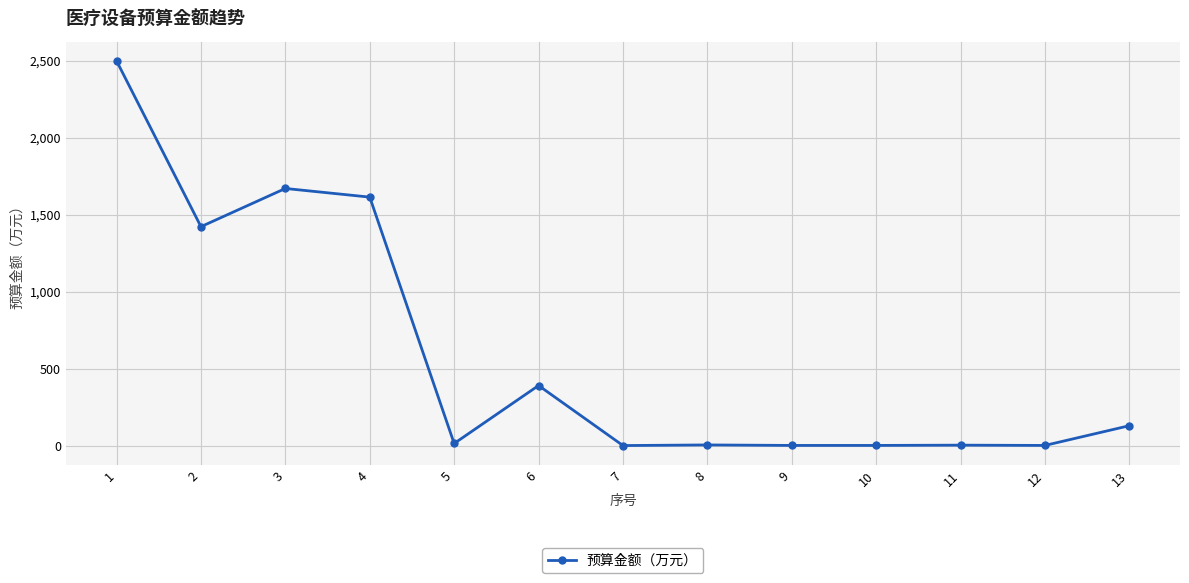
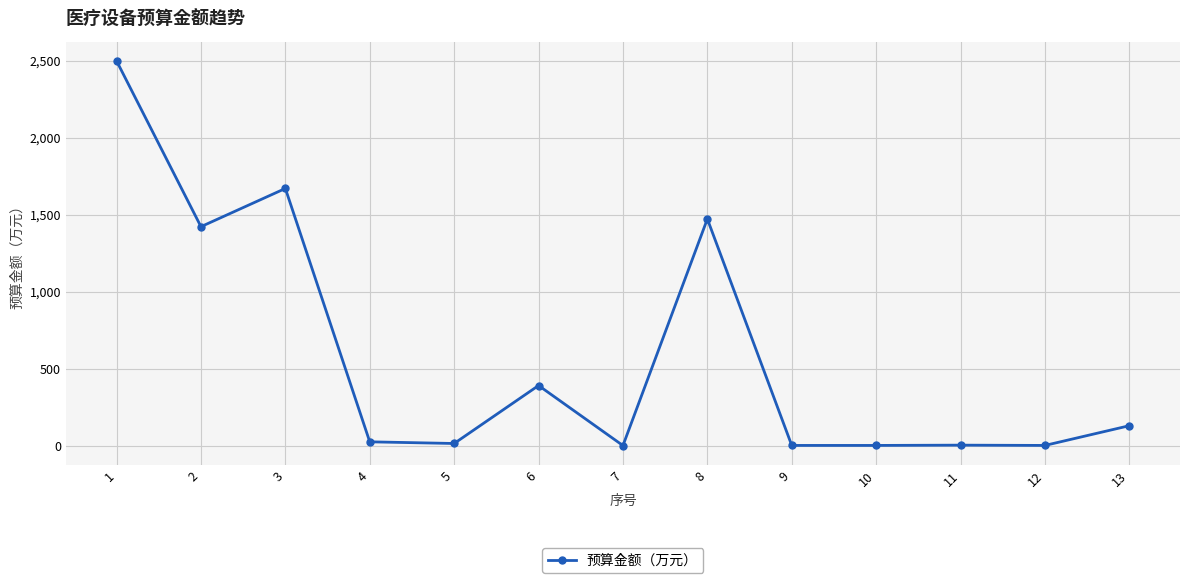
4: 1,620 -> 30
8: 10 -> 1,470
